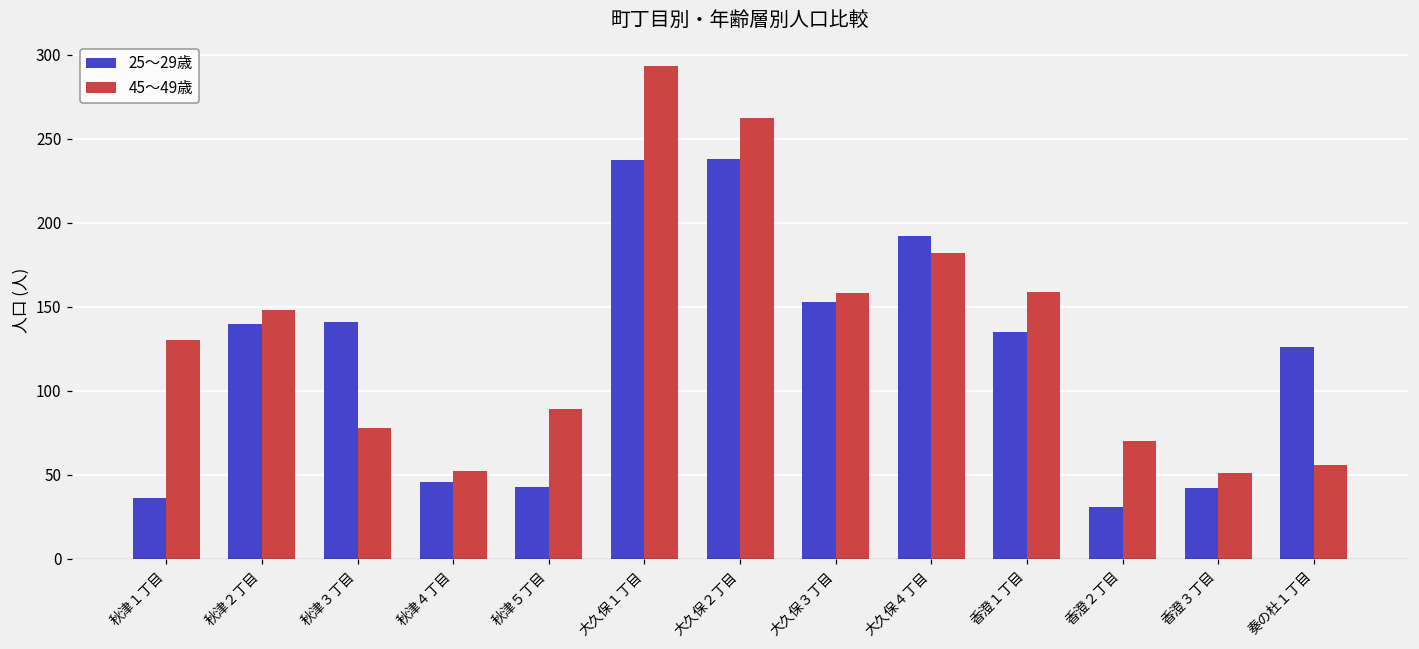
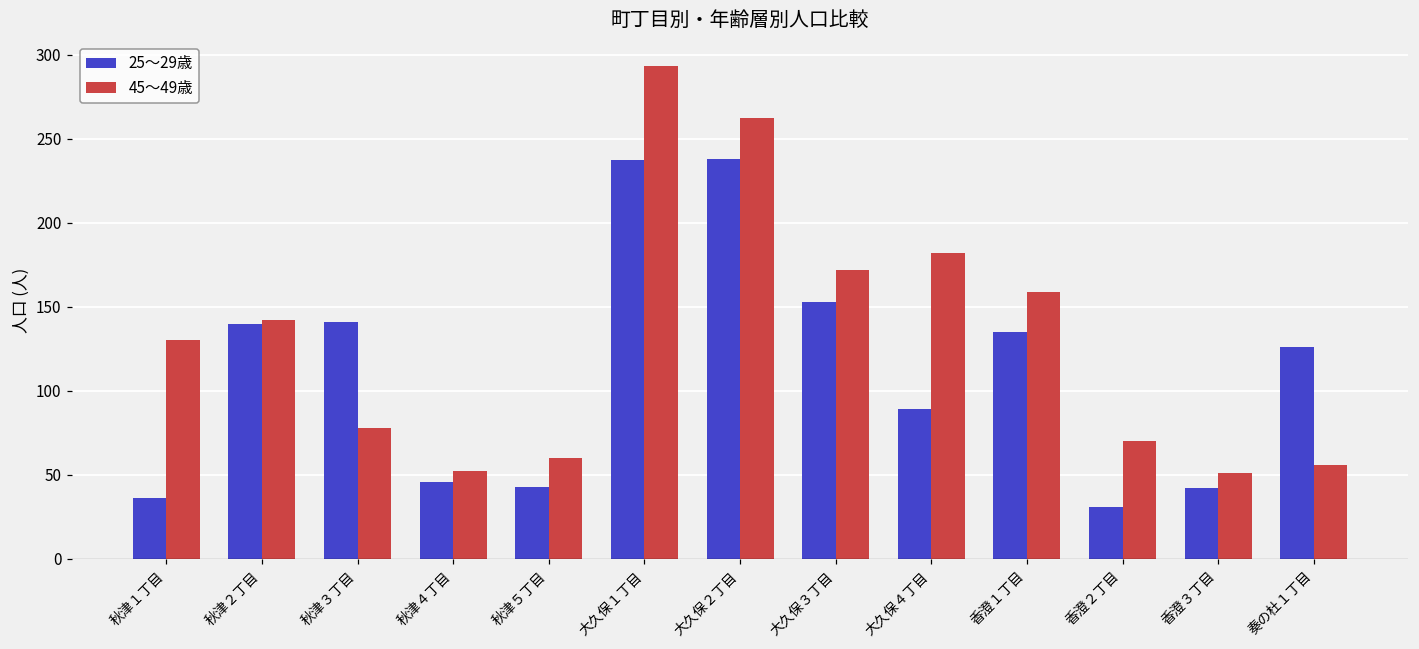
45～49歳, 秋津２丁目: 148 -> 142
45～49歳, 秋津５丁目: 89 -> 60
45～49歳, 大久保３丁目: 158 -> 172
25～29歳, 大久保４丁目: 192 -> 89
